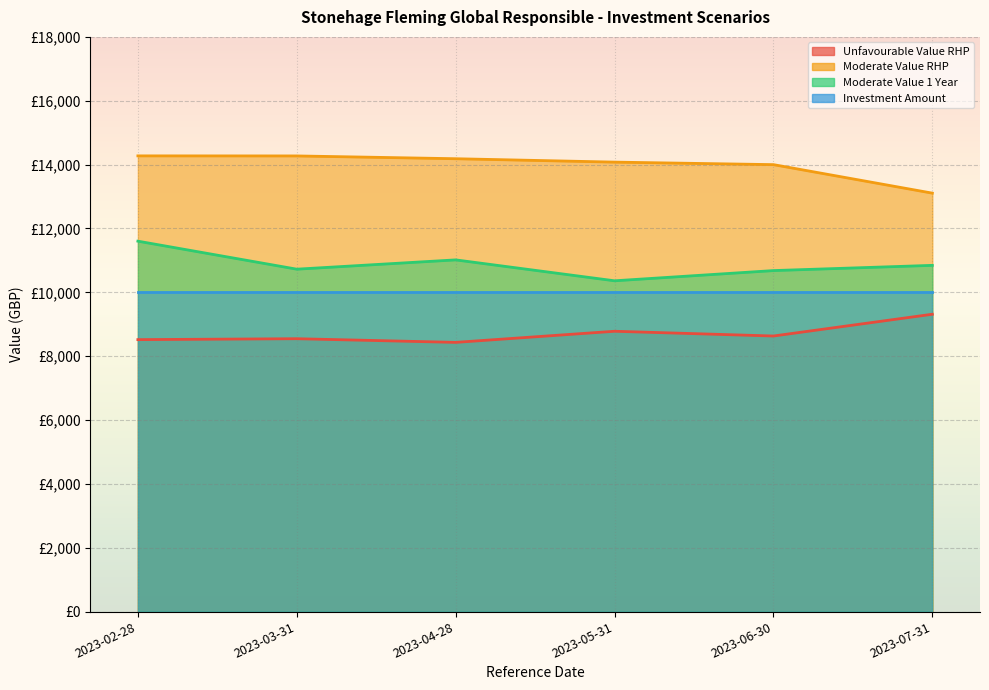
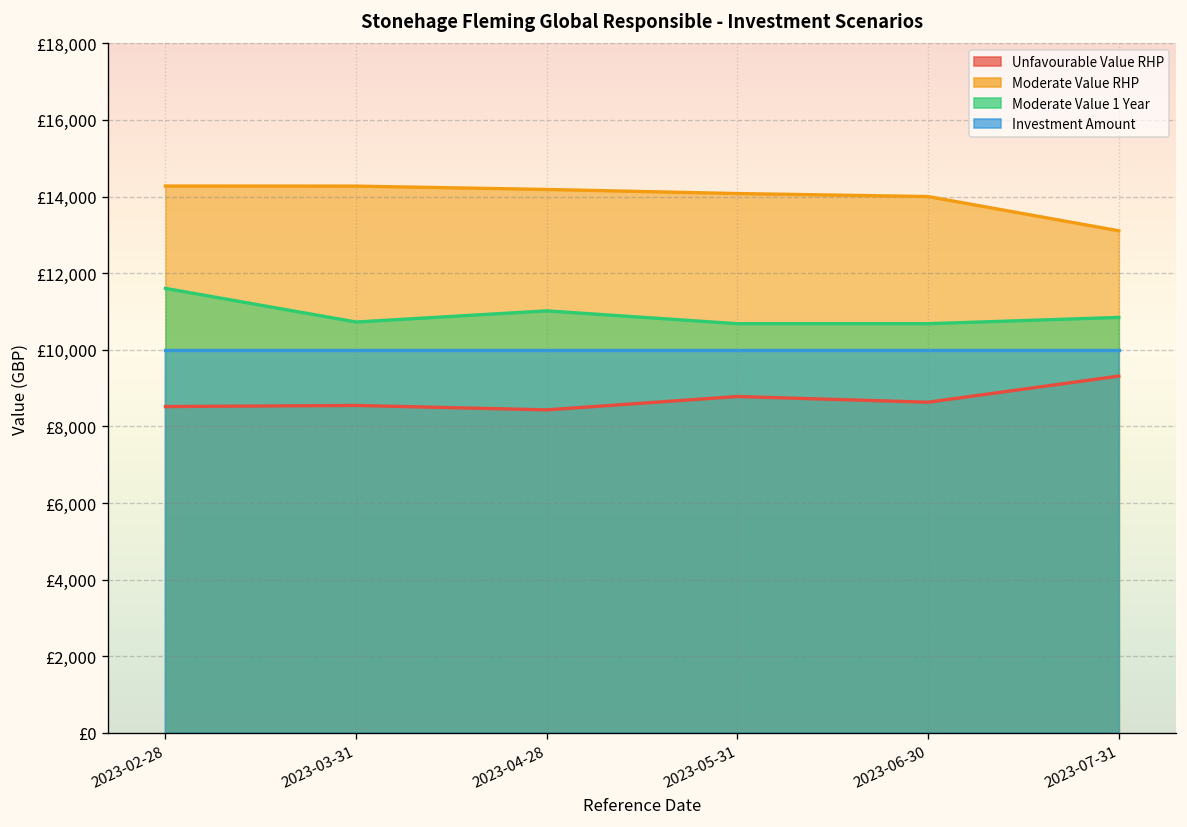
Moderate Value 1 Year, 2023-05-31: £10,400 -> £10,700
